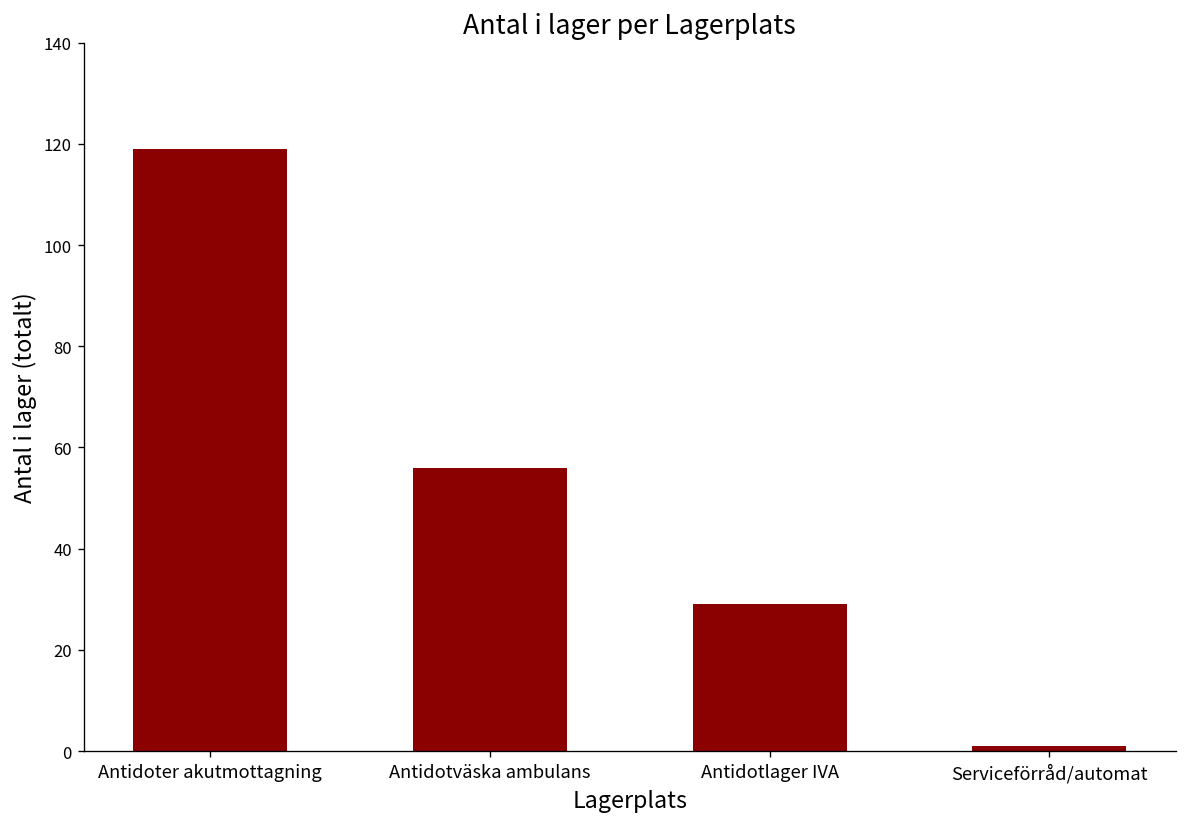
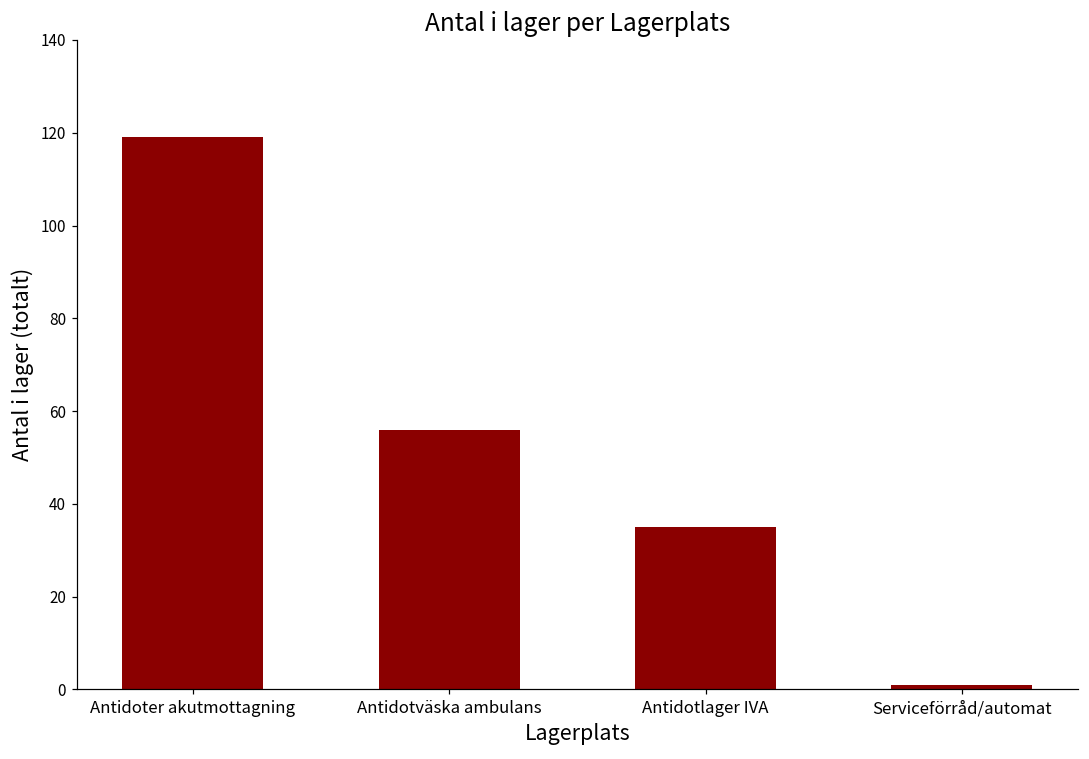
Antidotlager IVA: 29 -> 35
